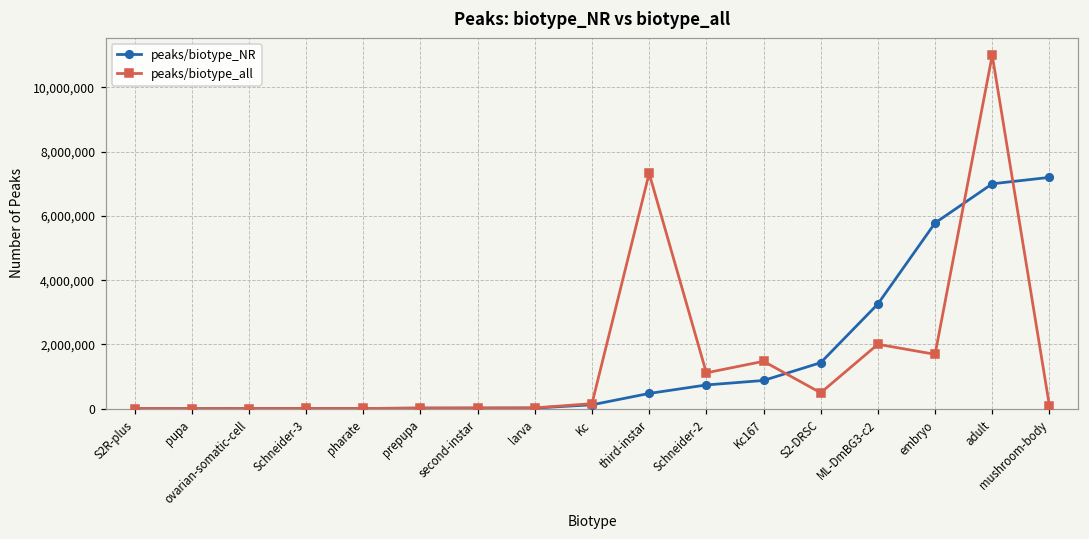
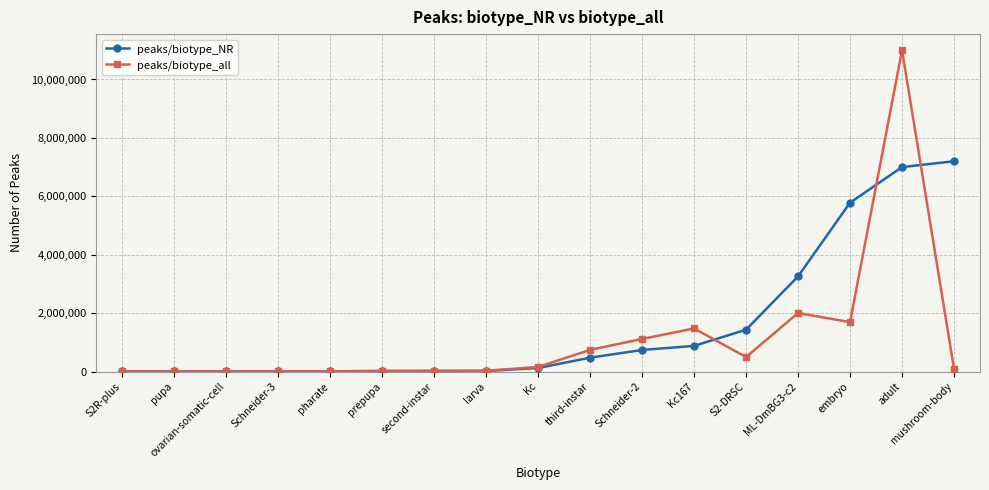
peaks/biotype_all, third-instar: 7,300,000 -> 700,000
